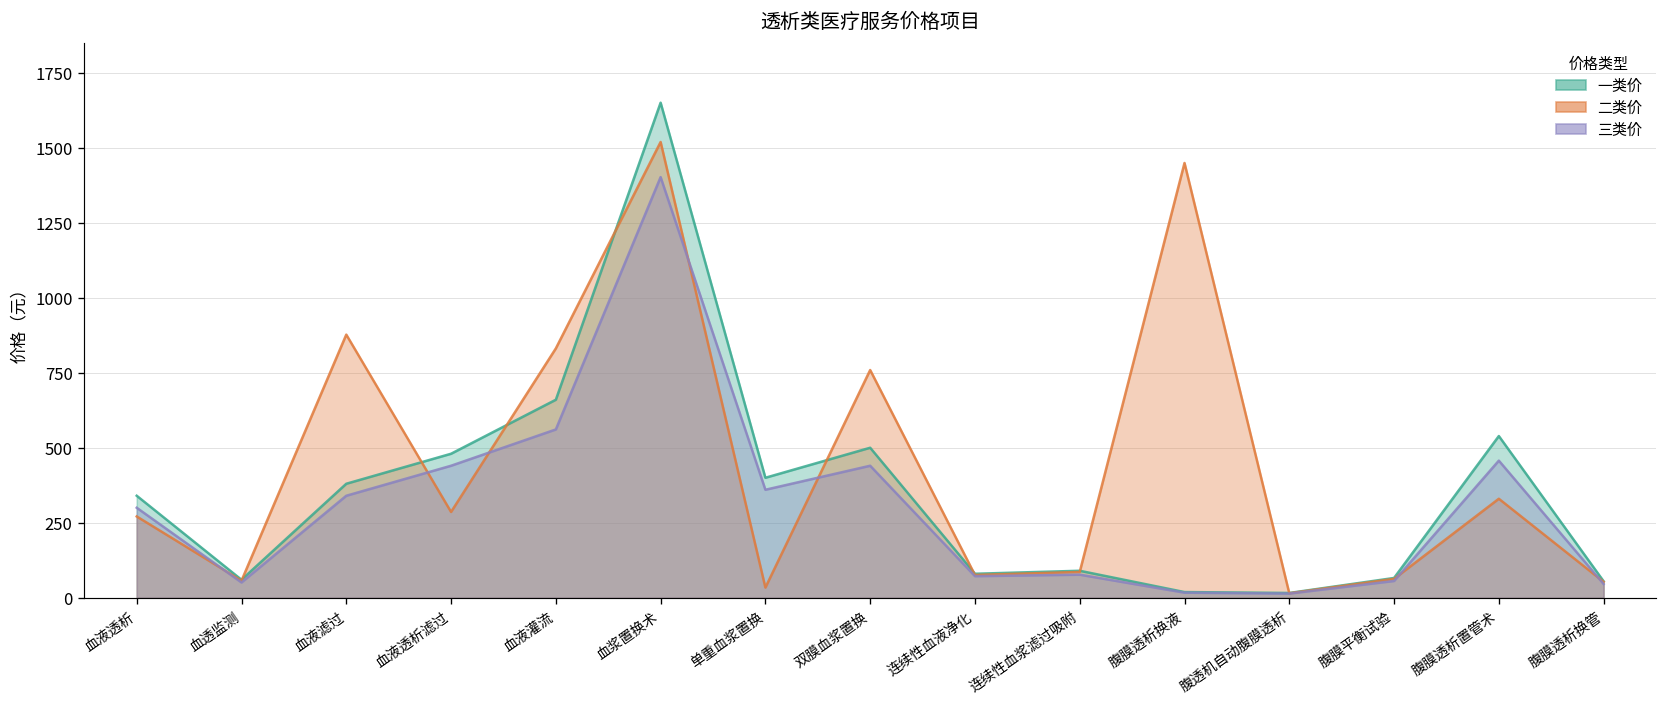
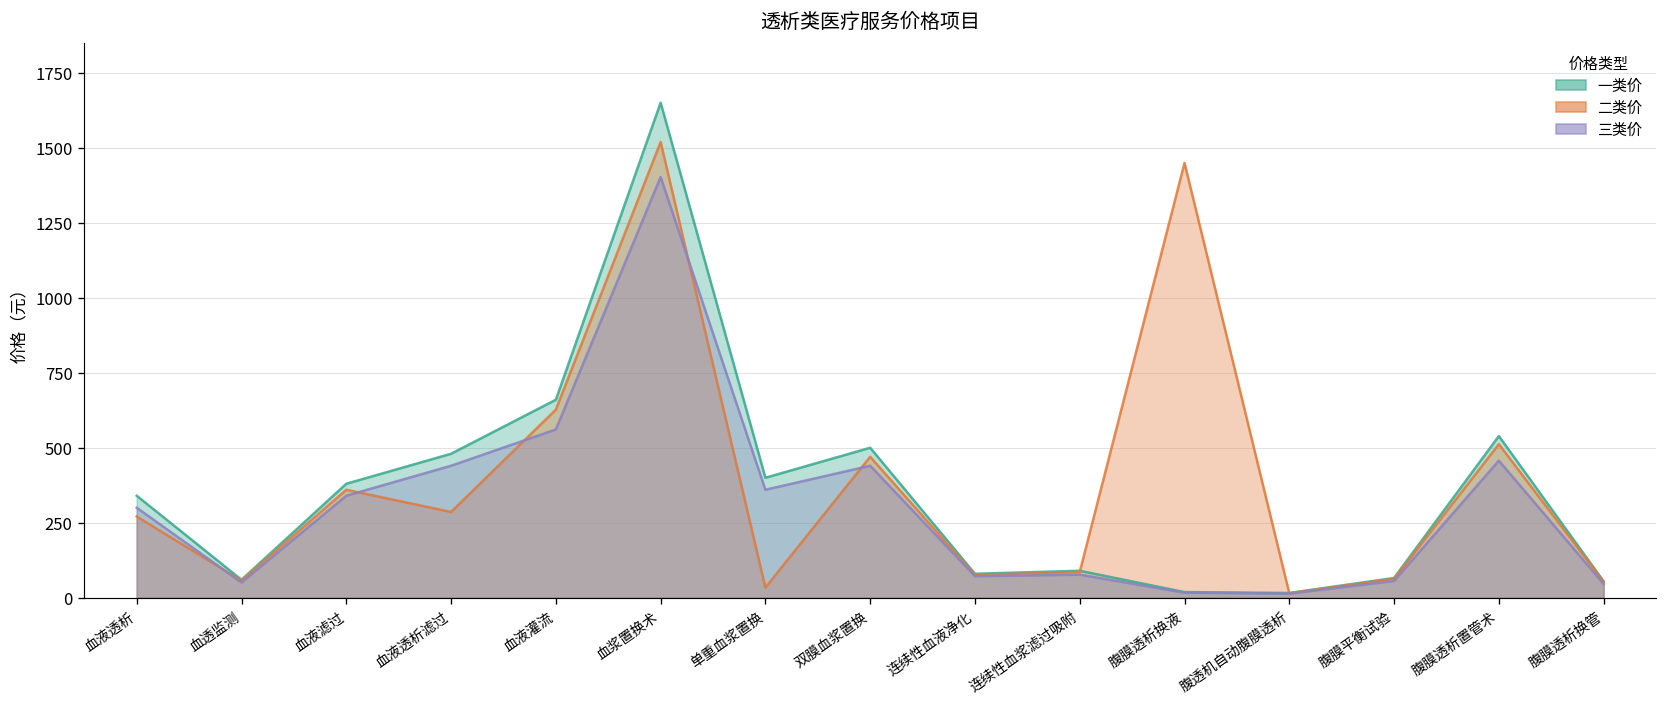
二类价, 血液滤过: 880 -> 360
二类价, 血液灌流: 830 -> 630
二类价, 双膜血浆置换: 760 -> 470
二类价, 腹膜透析置管术: 330 -> 510
